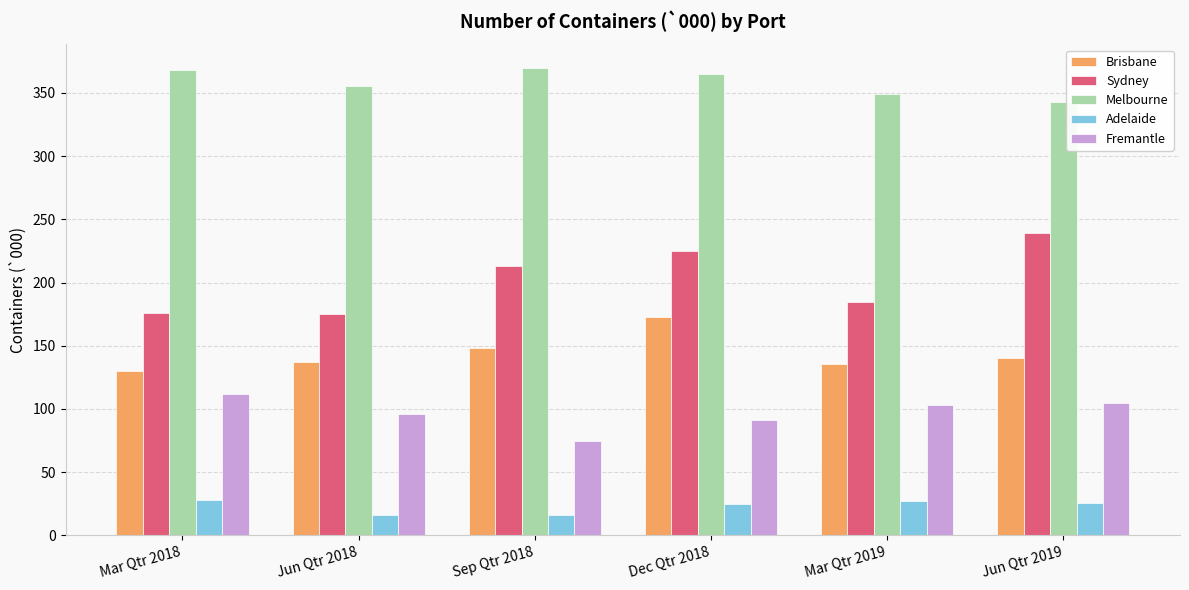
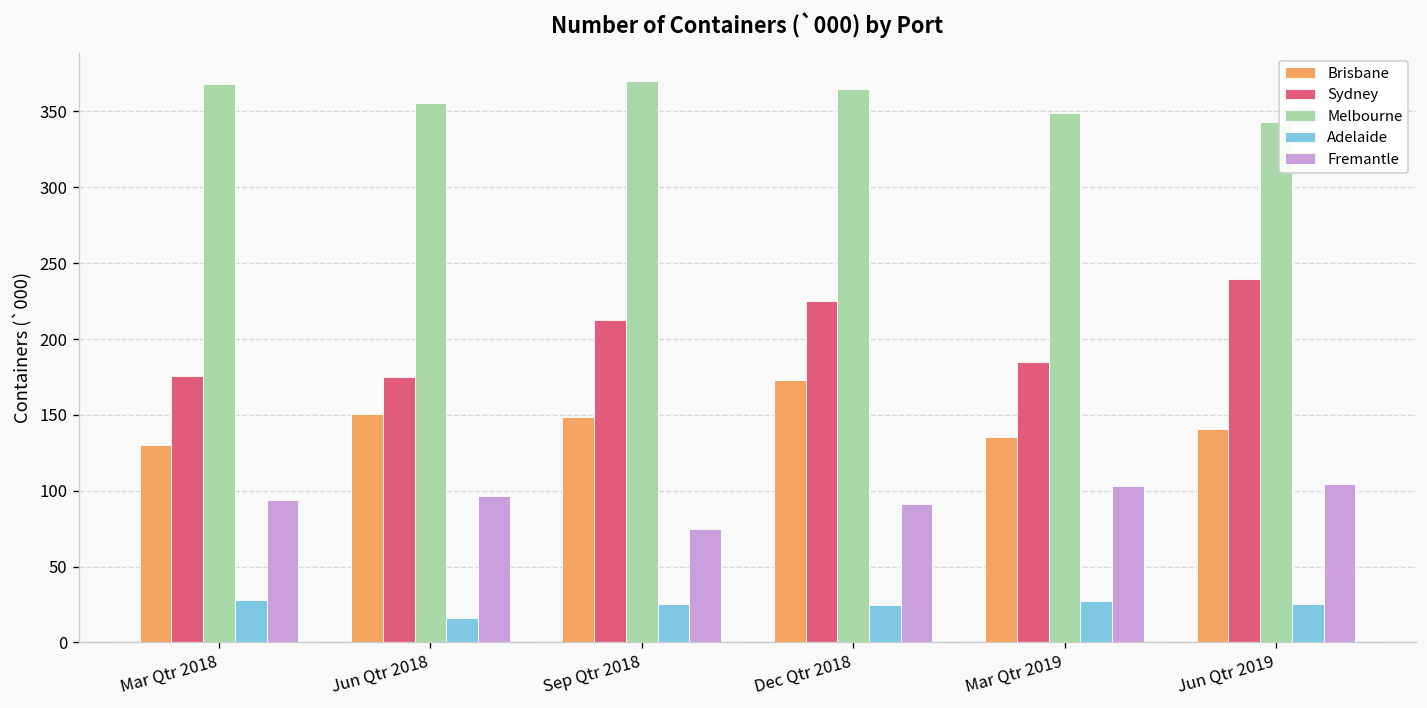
Fremantle, Mar Qtr 2018: 112 -> 94
Brisbane, Jun Qtr 2018: 138 -> 151
Adelaide, Sep Qtr 2018: 16 -> 25
